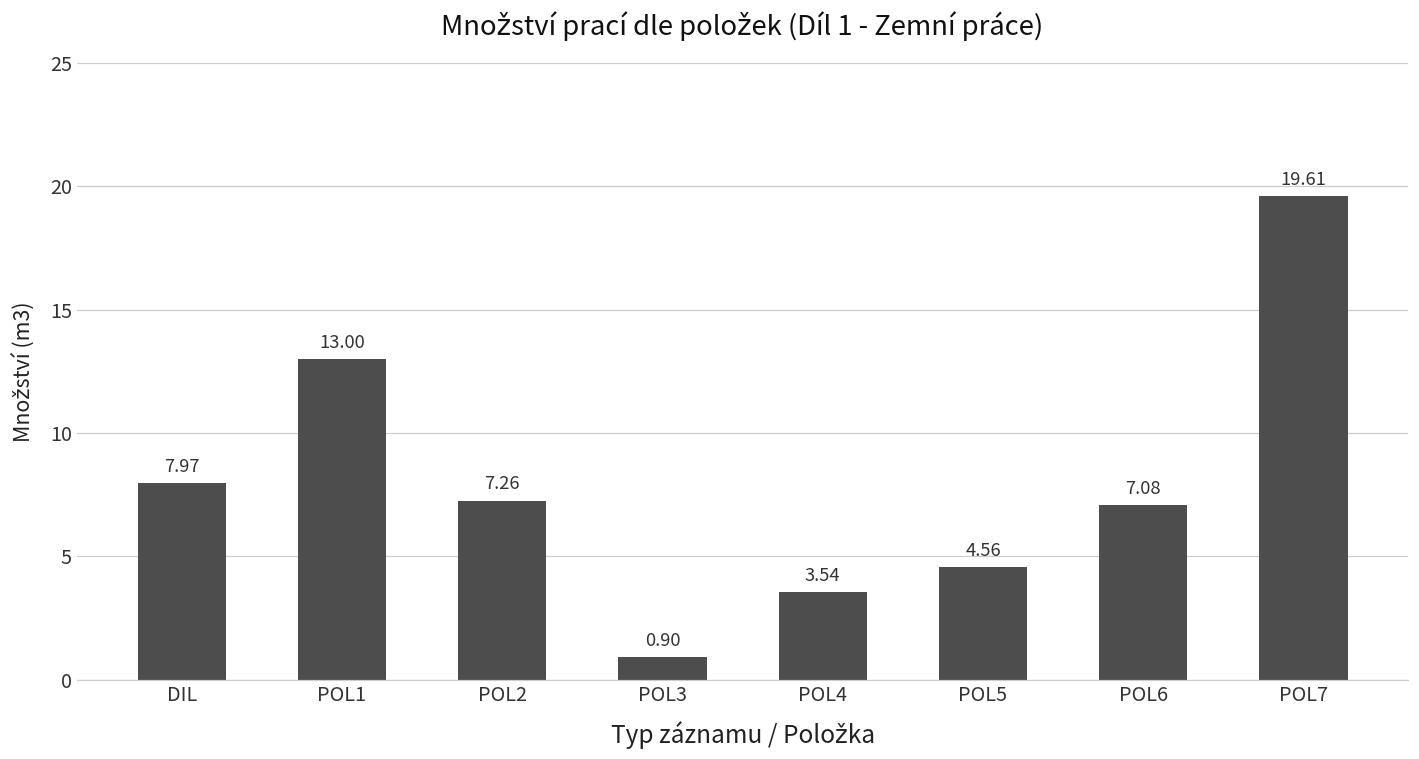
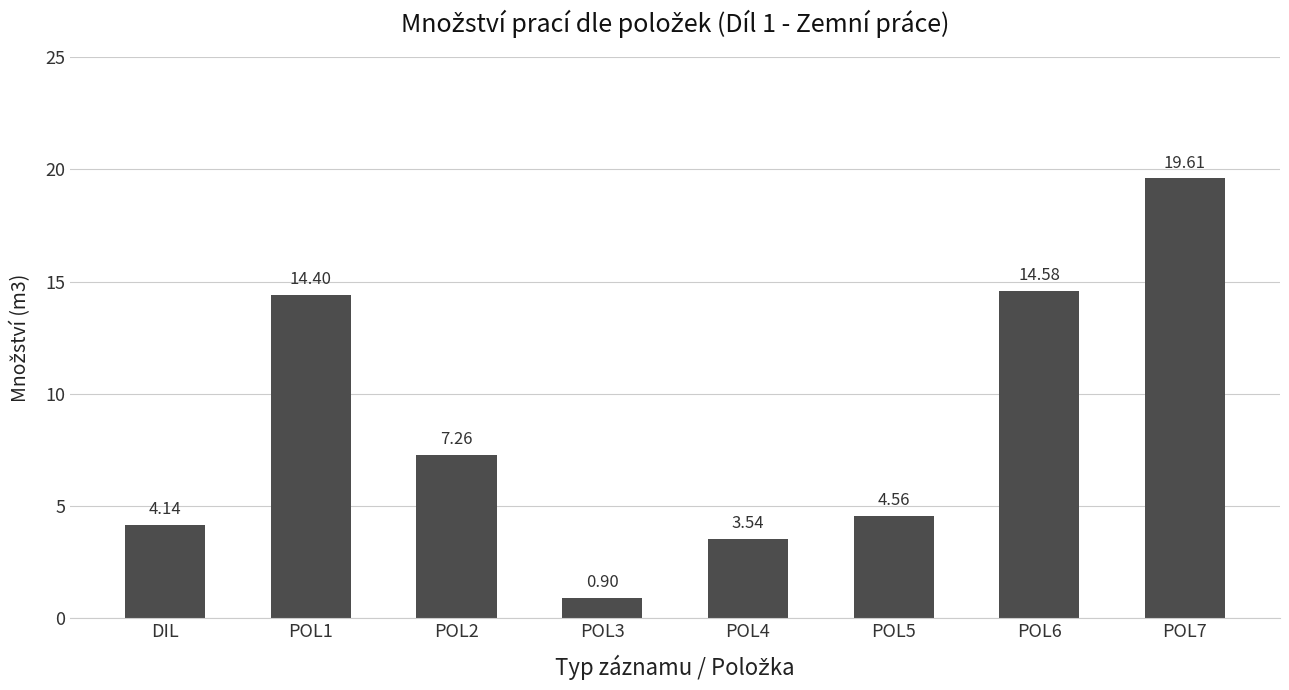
DIL: 7.97 -> 4.14
POL1: 13.00 -> 14.40
POL6: 7.08 -> 14.58
